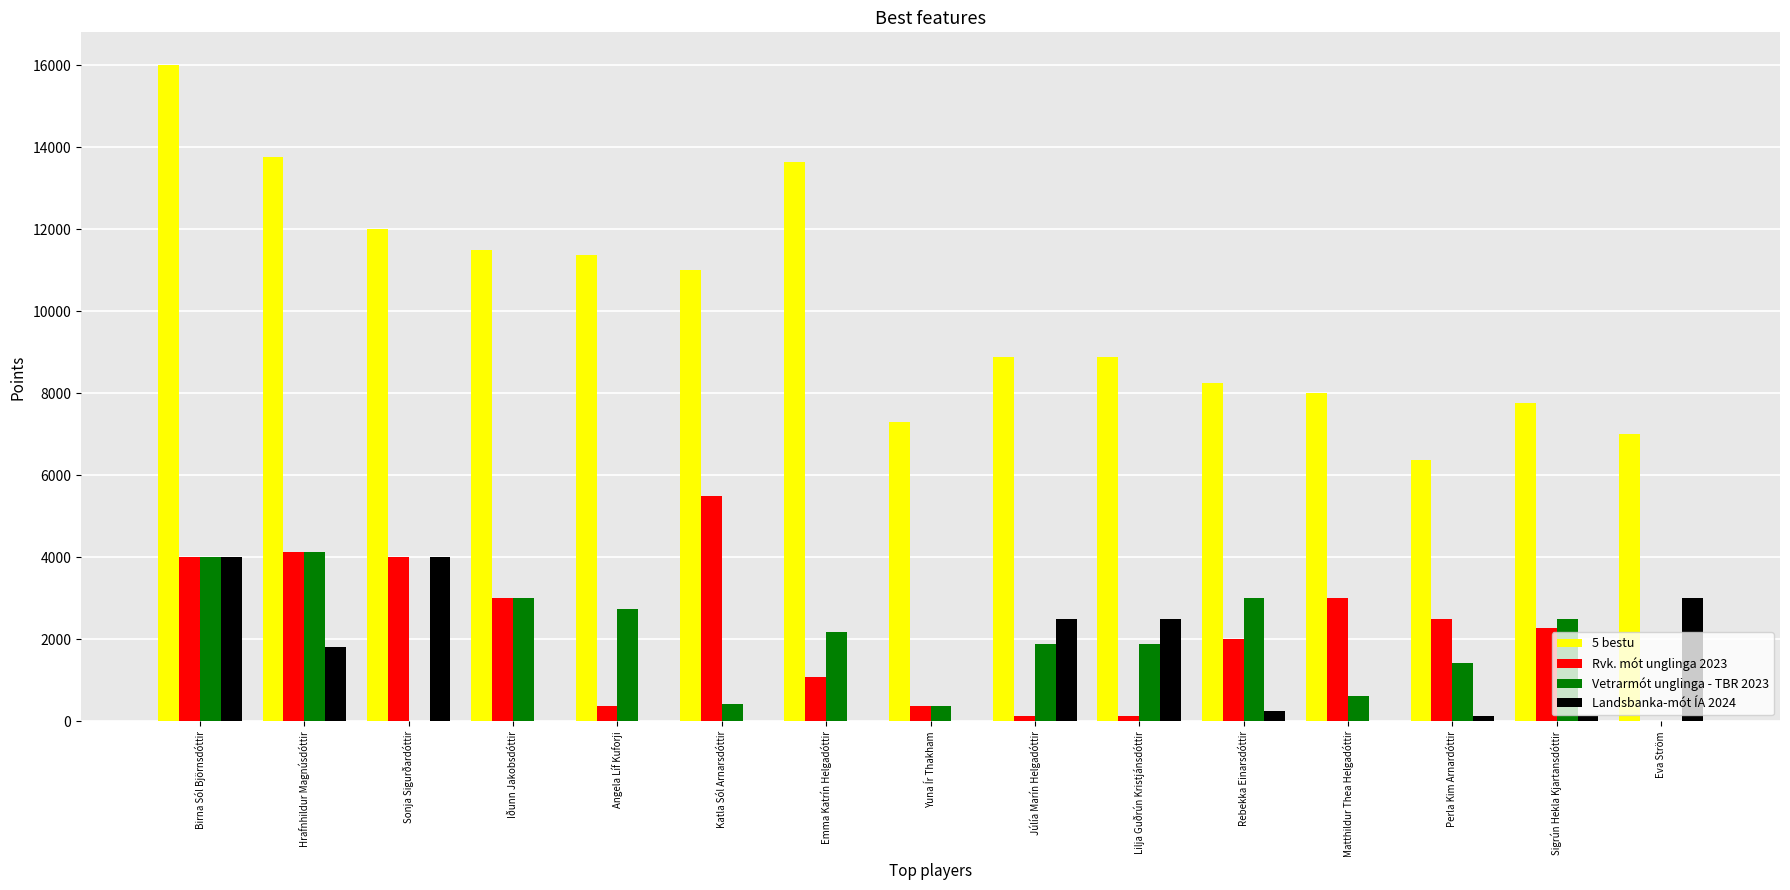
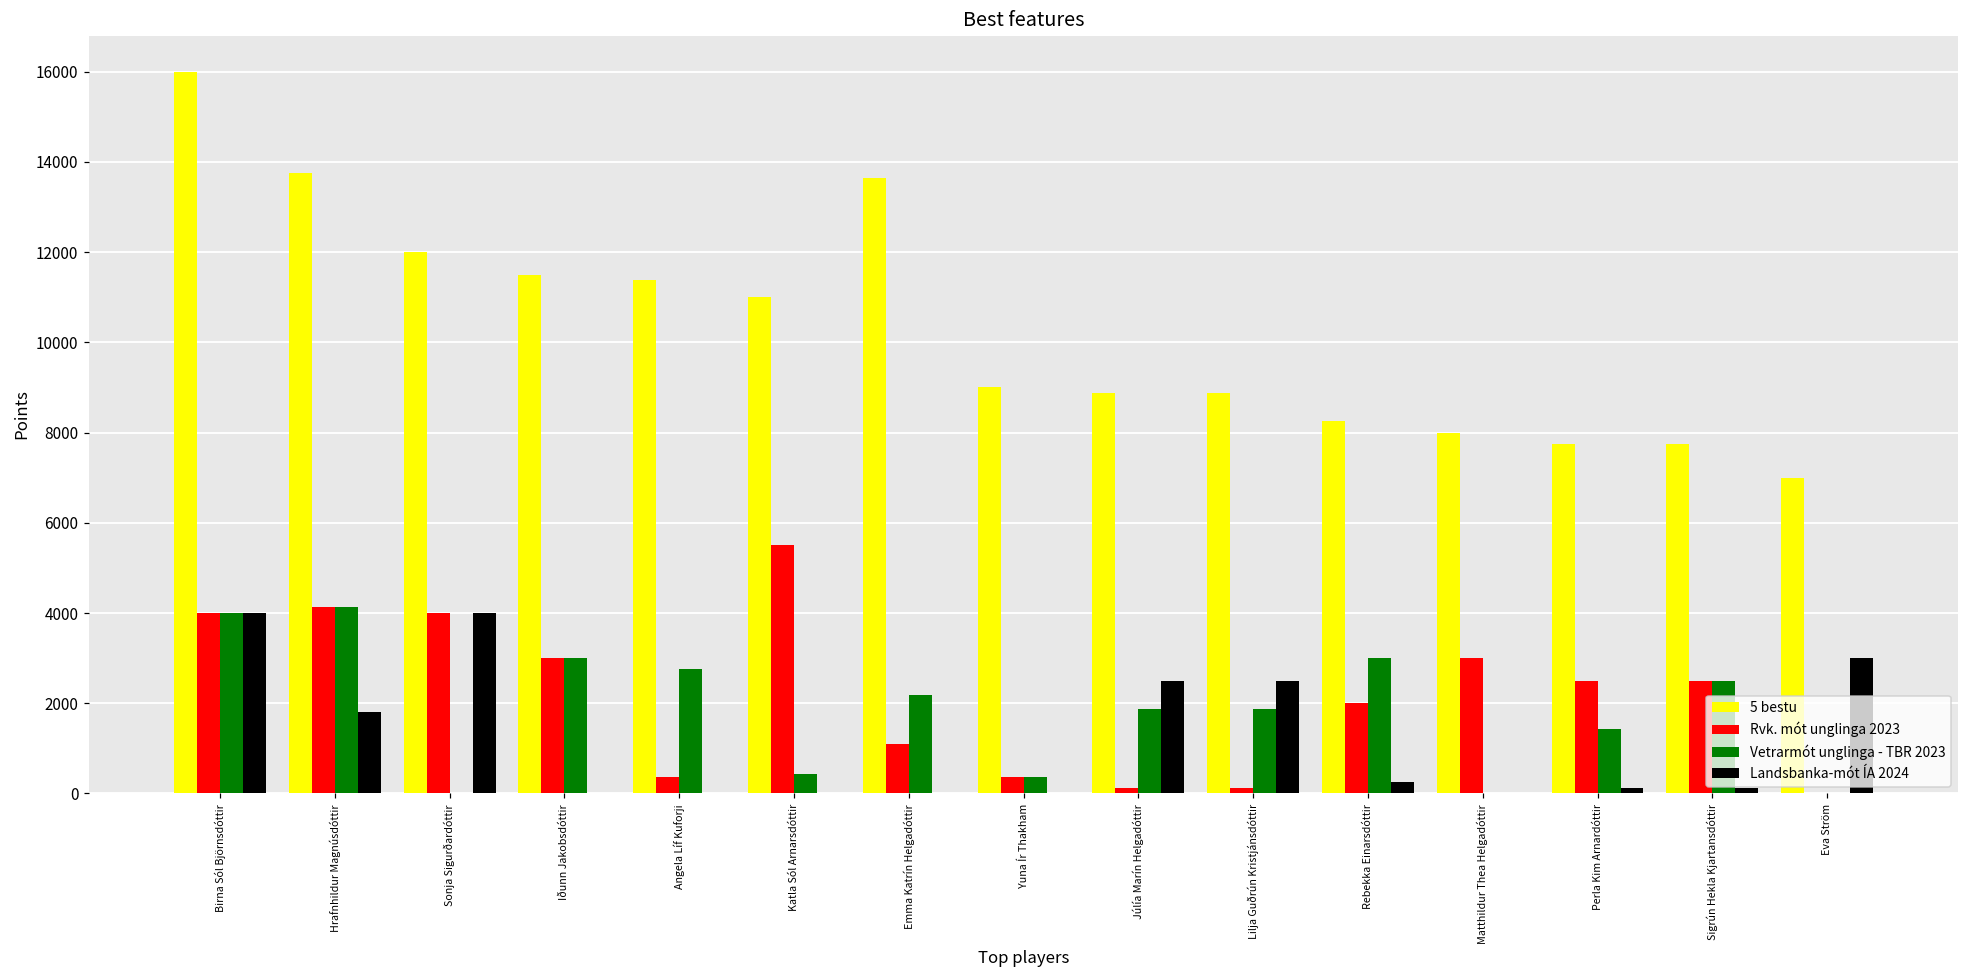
5 bestu, Yuna Ír Thakham: 7300 -> 9000
Vetrarmót unglinga - TBR 2023, Matthildur Thea Helgadóttir: 600 -> 0
5 bestu, Perla Kim Arnardóttir: 6400 -> 7800
Rvk. mót unglinga 2023, Sigrún Hekla Kjartansdóttir: 2300 -> 2500
